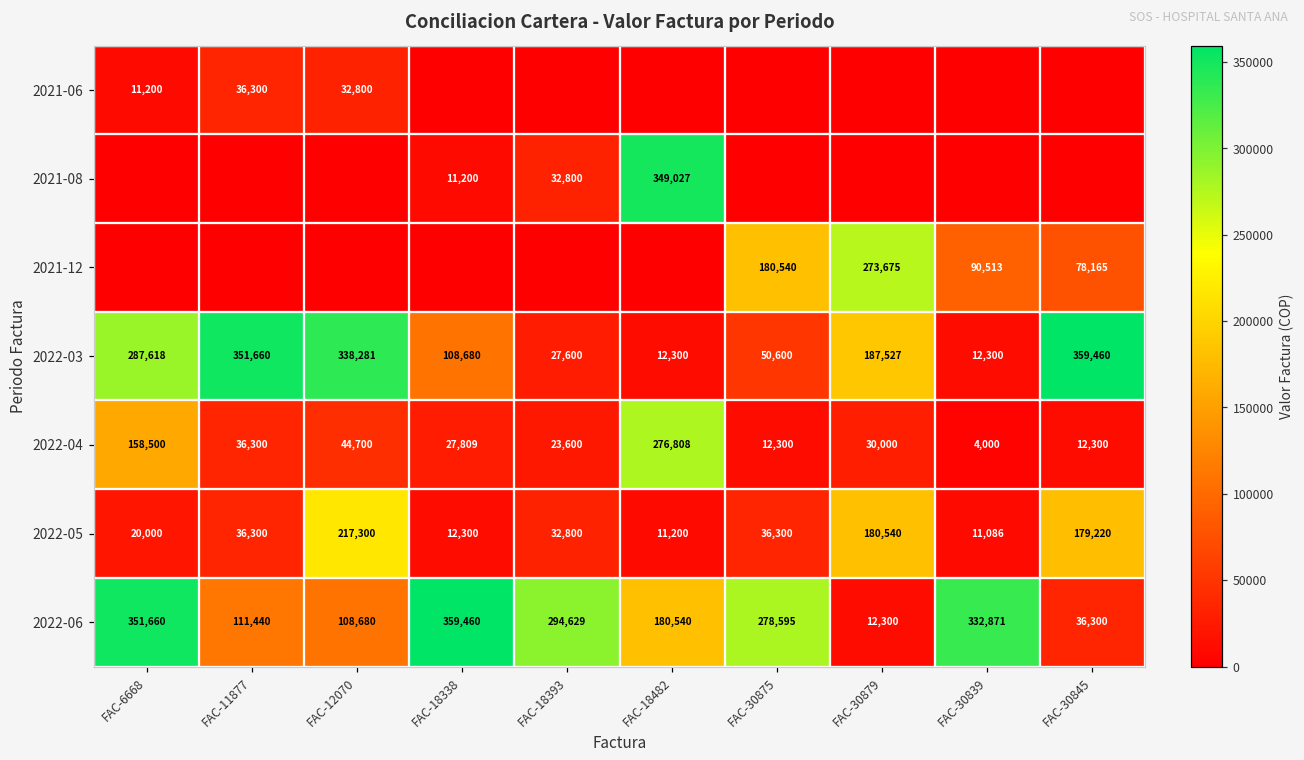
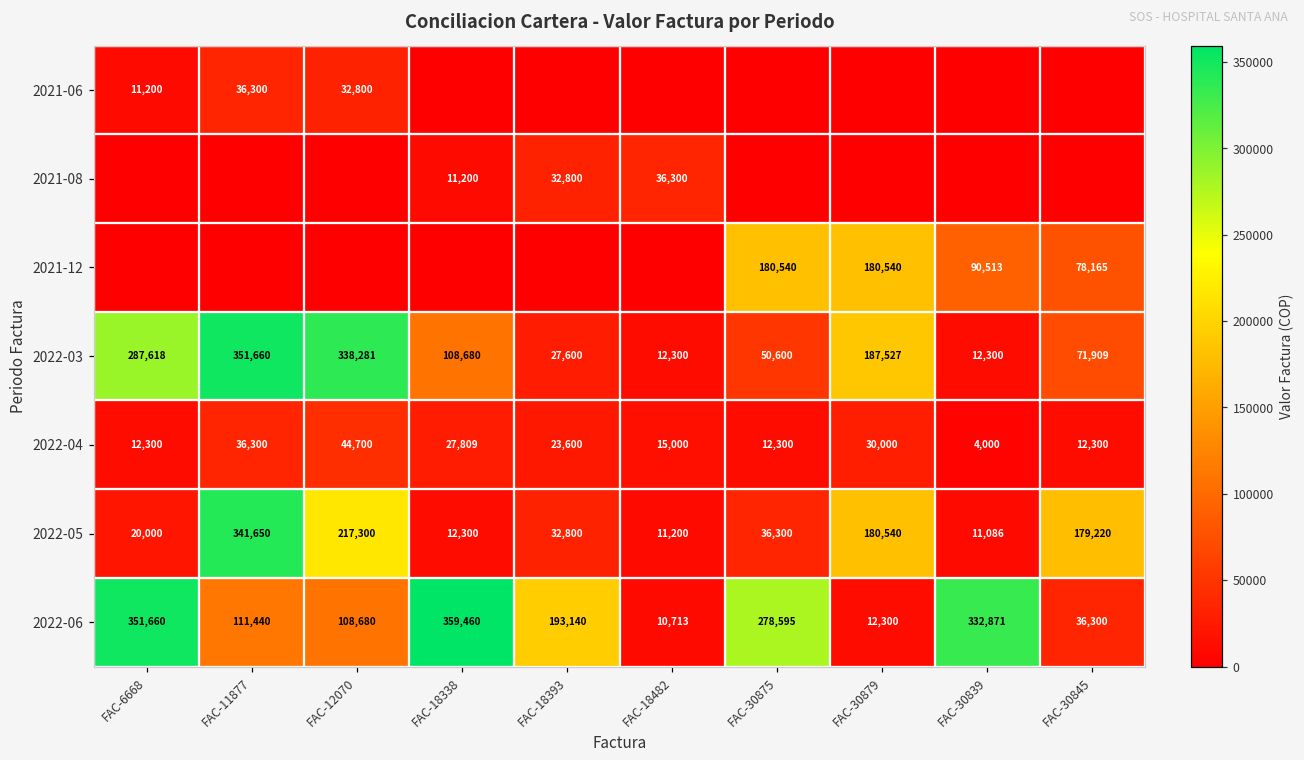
2021-08, FAC-18482: 349,027 -> 36,300
2021-12, FAC-30879: 273,675 -> 180,540
2022-03, FAC-30845: 359,460 -> 71,909
2022-04, FAC-6668: 158,500 -> 12,300
2022-04, FAC-18482: 276,808 -> 15,000
2022-05, FAC-11877: 36,300 -> 341,650
2022-06, FAC-18393: 294,629 -> 193,140
2022-06, FAC-18482: 180,540 -> 10,713
